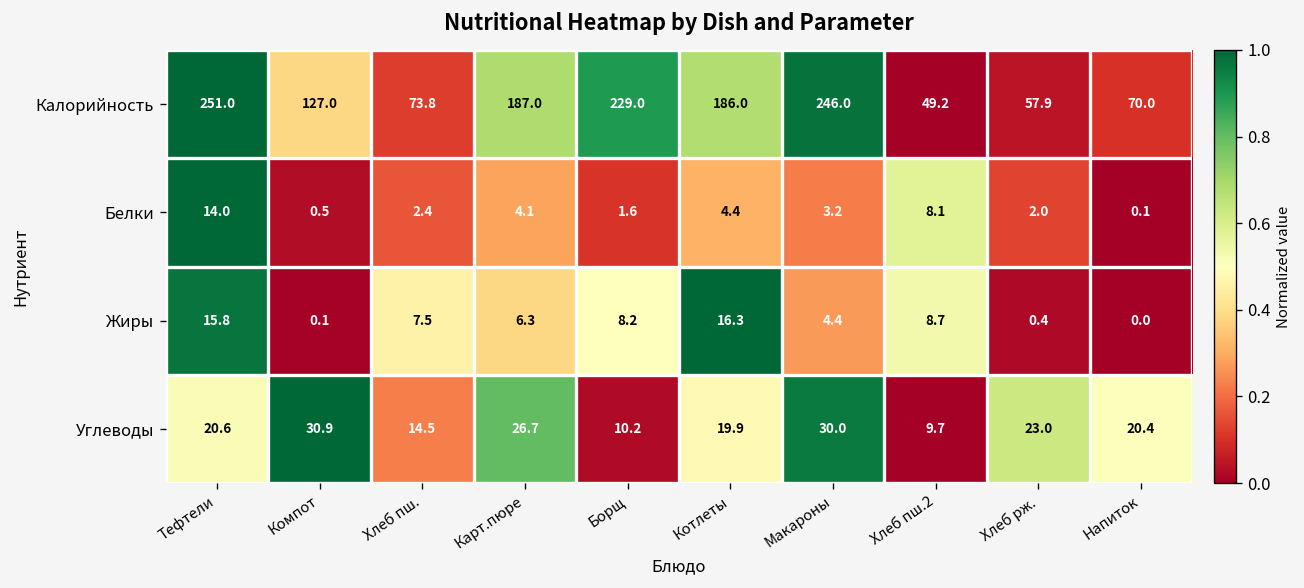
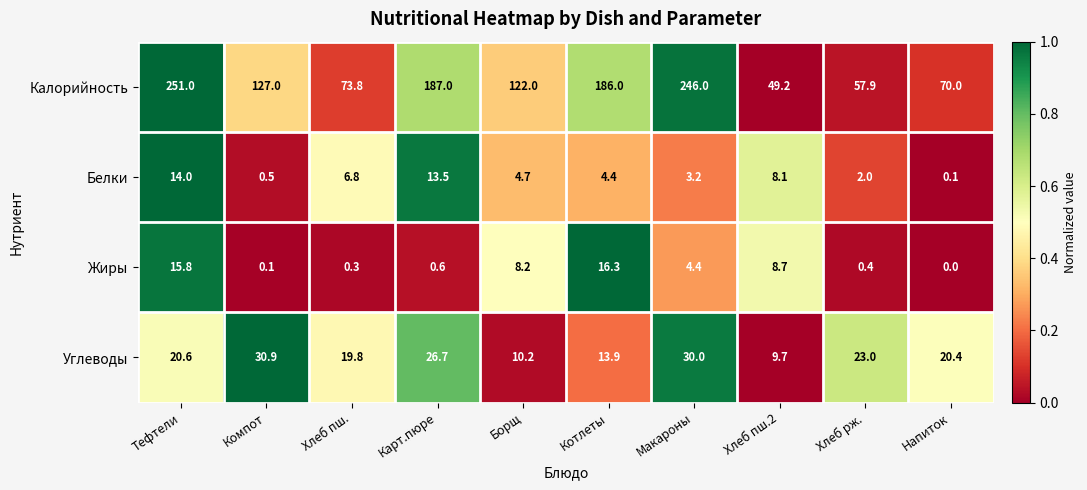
Калорийность, Борщ: 229.0 -> 122.0
Белки, Хлеб пш.: 2.4 -> 6.8
Белки, Карт.пюре: 4.1 -> 13.5
Белки, Борщ: 1.6 -> 4.7
Жиры, Хлеб пш.: 7.5 -> 0.3
Жиры, Карт.пюре: 6.3 -> 0.6
Углеводы, Хлеб пш.: 14.5 -> 19.8
Углеводы, Котлеты: 19.9 -> 13.9
